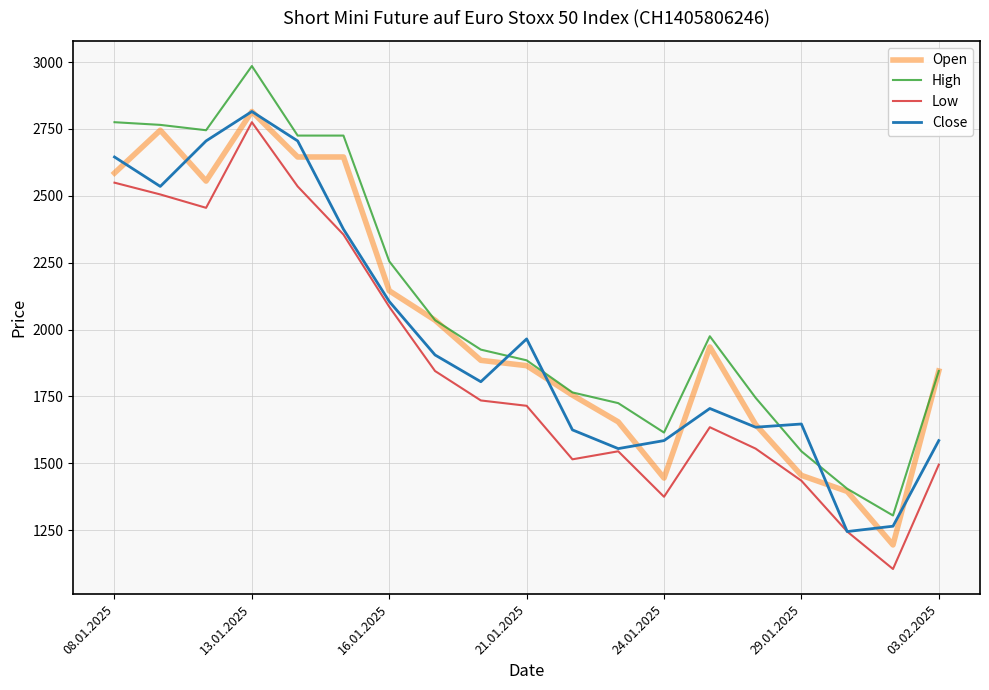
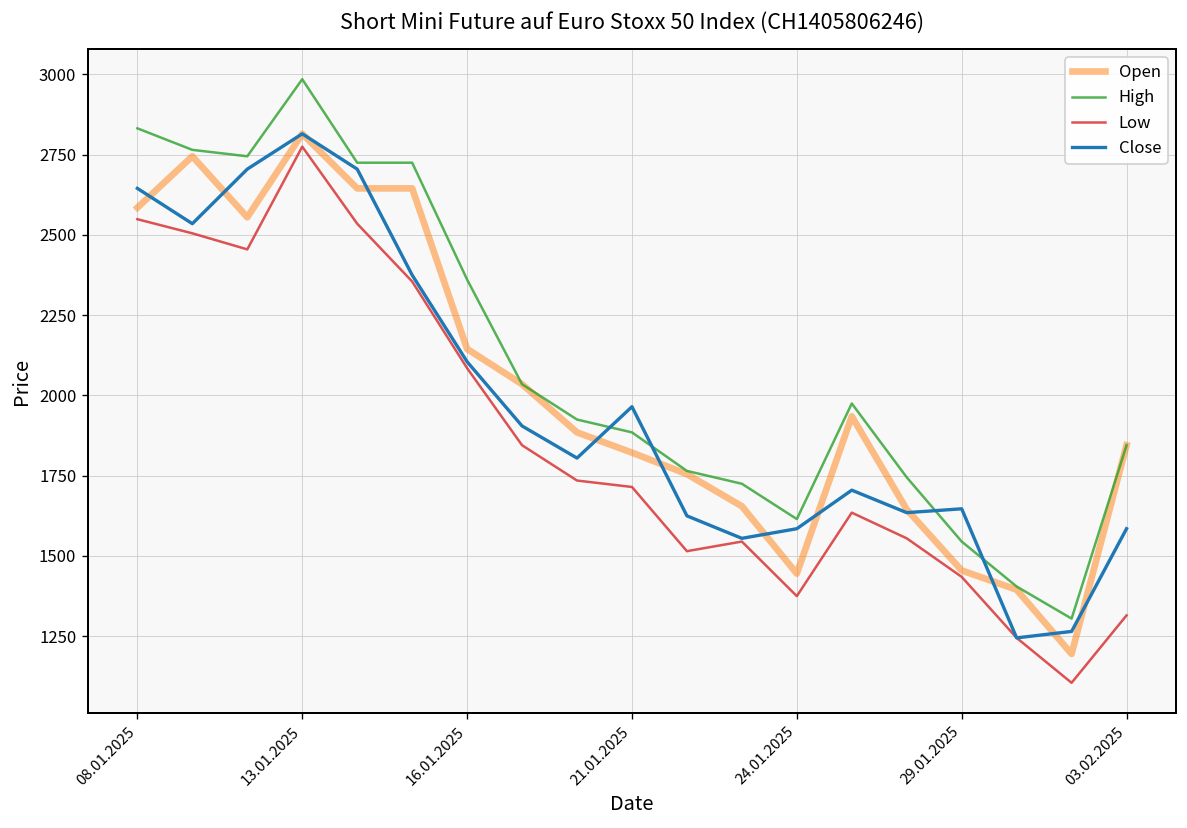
High, 08.01.2025: 2780 -> 2830
High, 16.01.2025: 2260 -> 2360
Open, 21.01.2025: 1870 -> 1820
Low, 03.02.2025: 1500 -> 1320
